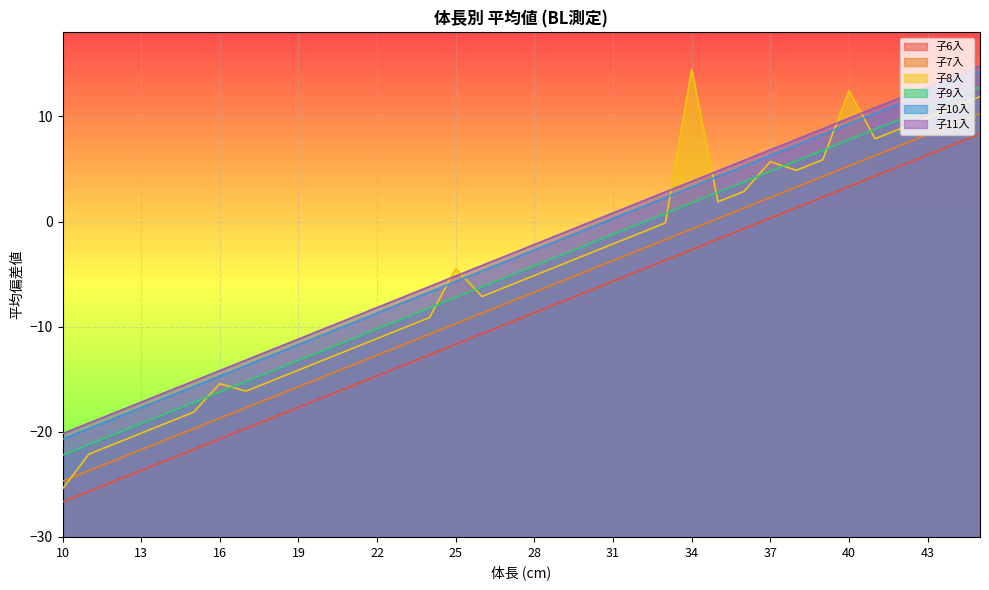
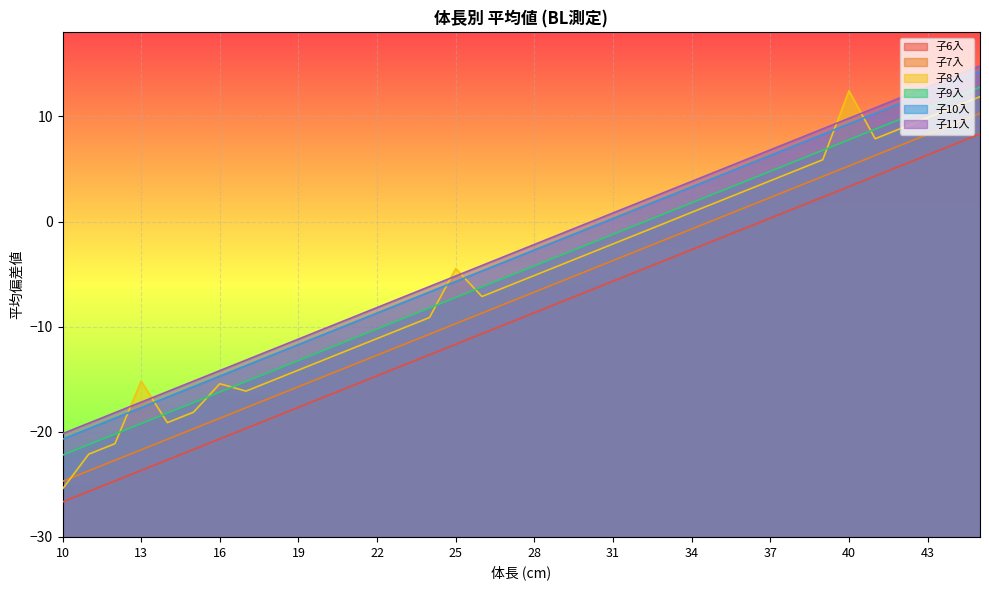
子8入, 13: -20.1 -> -15.2
子8入, 34: 14.5 -> 0.9
子8入, 37: 5.7 -> 3.9
